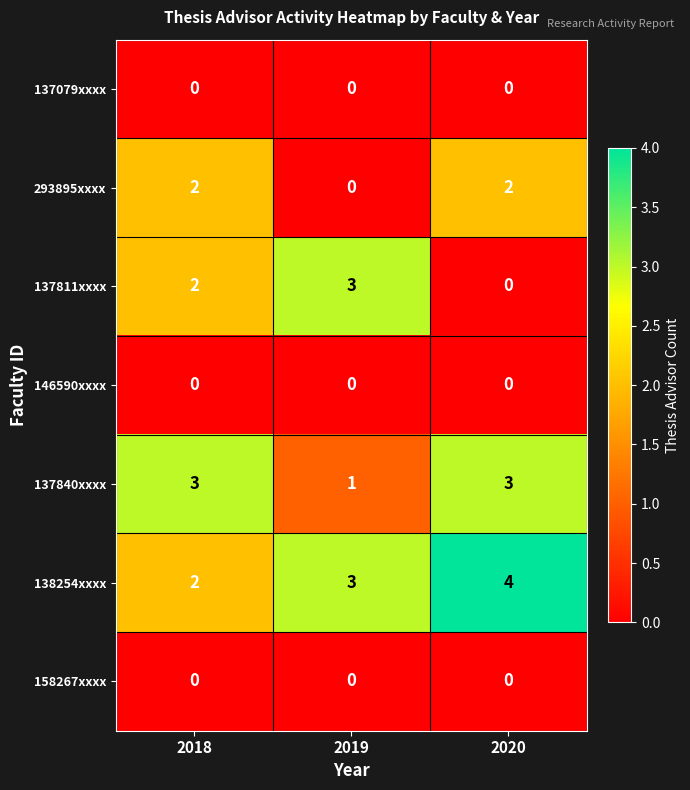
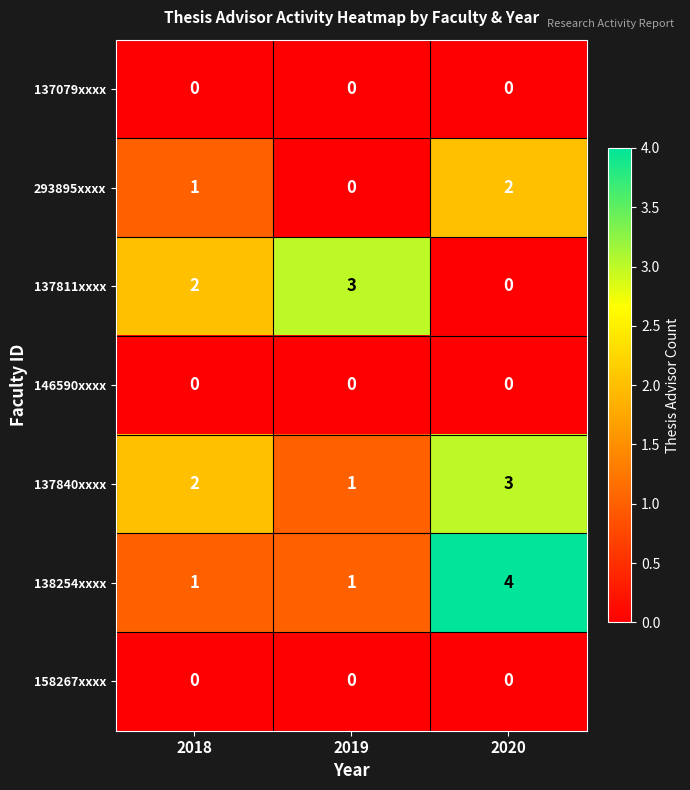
293895xxxx, 2018: 2 -> 1
137840xxxx, 2018: 3 -> 2
138254xxxx, 2018: 2 -> 1
138254xxxx, 2019: 3 -> 1
